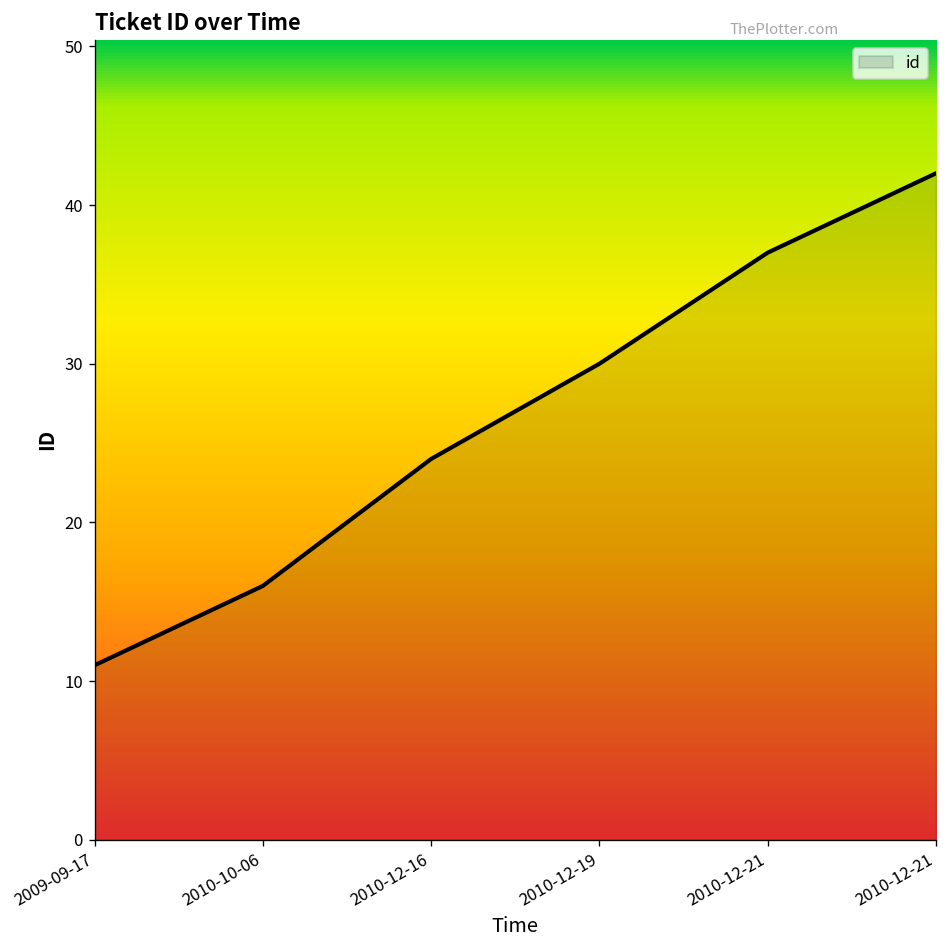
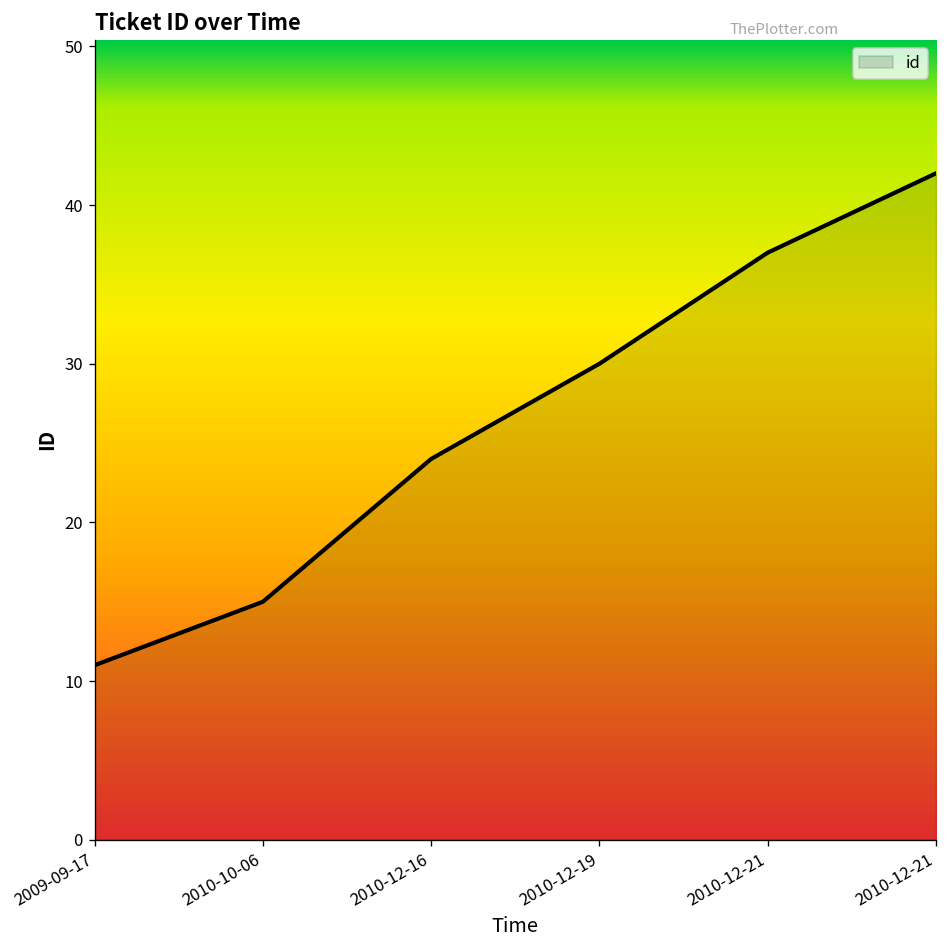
2010-10-06: 16 -> 15
